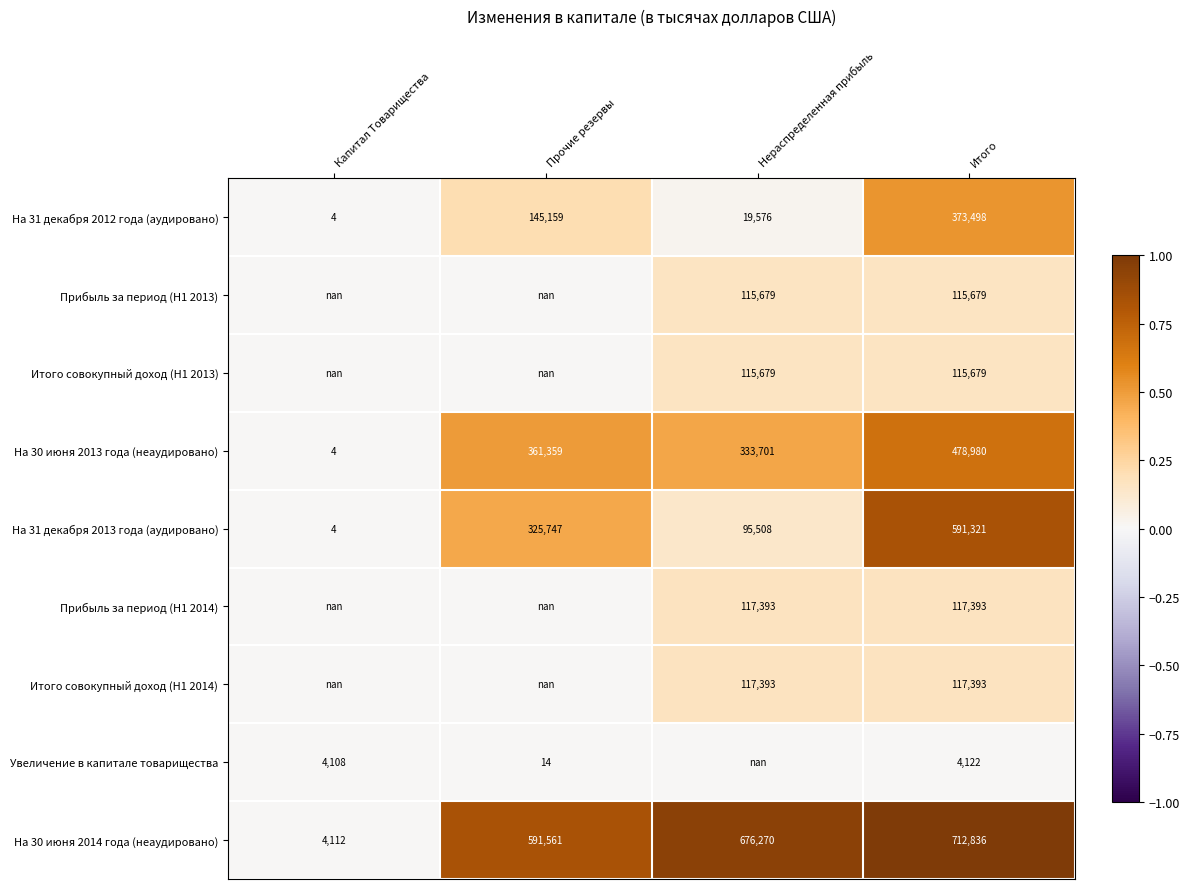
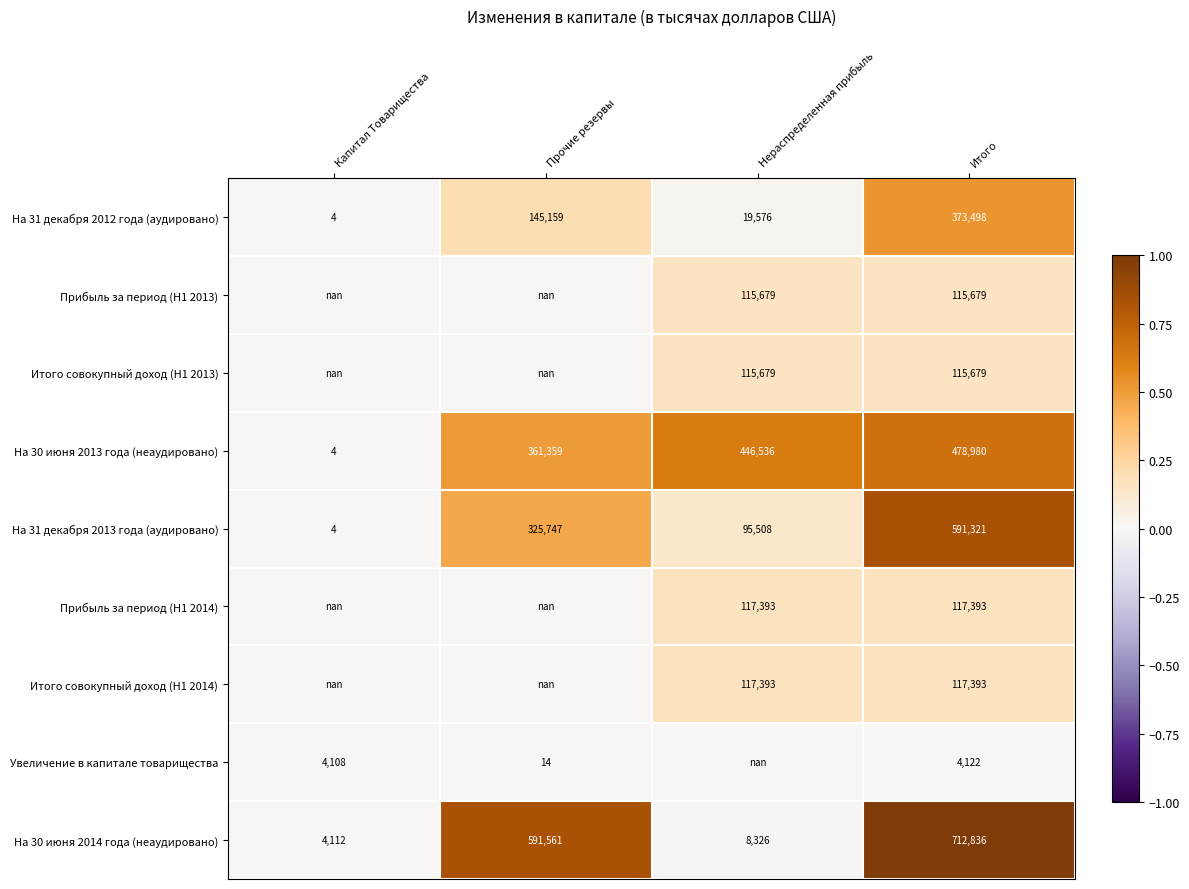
На 30 июня 2013 года (неаудировано), Нераспределенная прибыль: 333,701 -> 446,536
На 30 июня 2014 года (неаудировано), Нераспределенная прибыль: 676,270 -> 8,326
